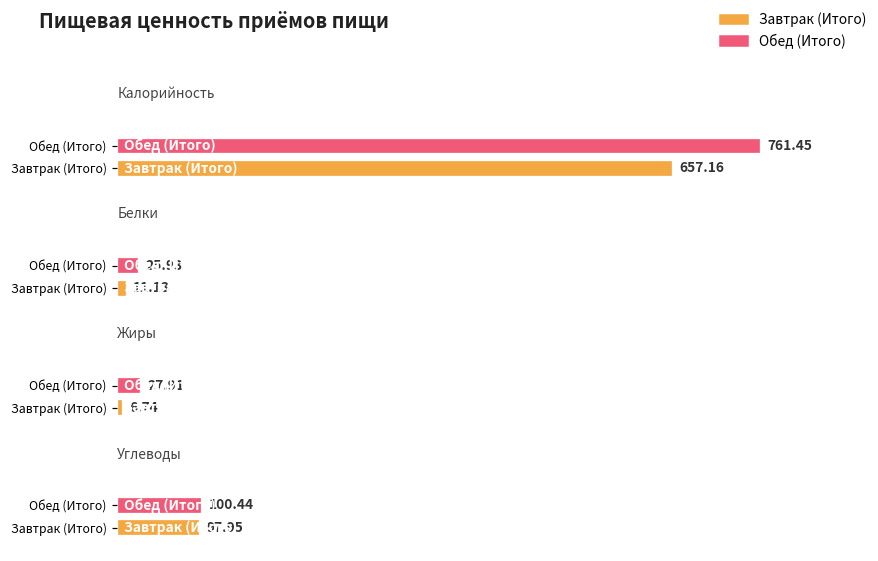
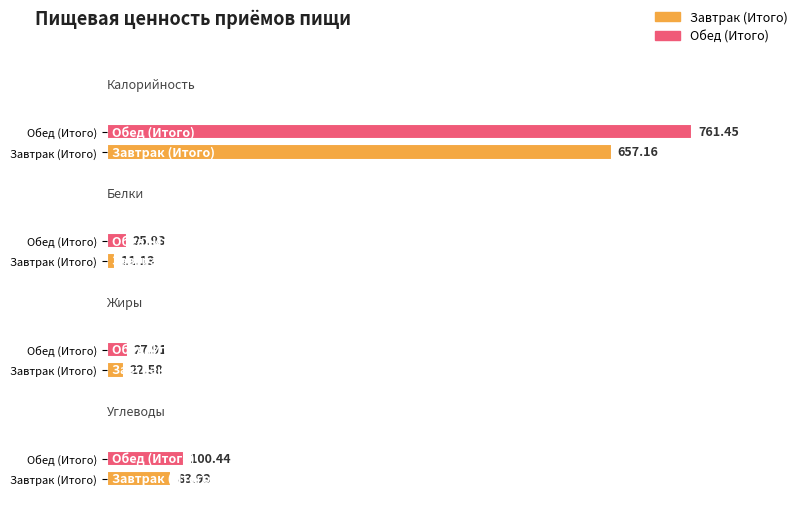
Жиры, Завтрак (Итого): 6.74 -> 22.58
Углеводы, Завтрак (Итого): 97.95 -> 83.93
